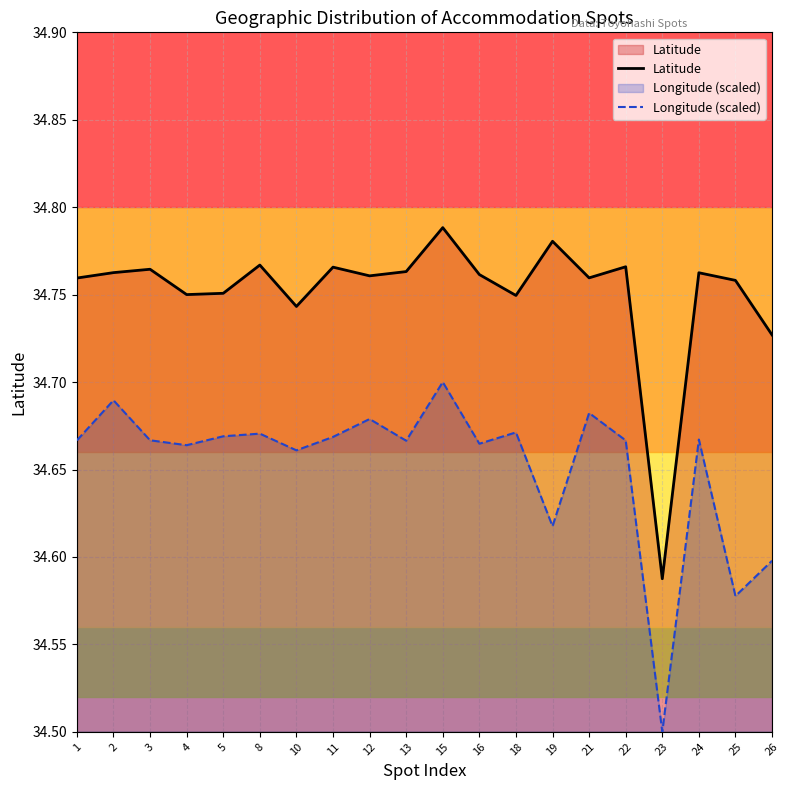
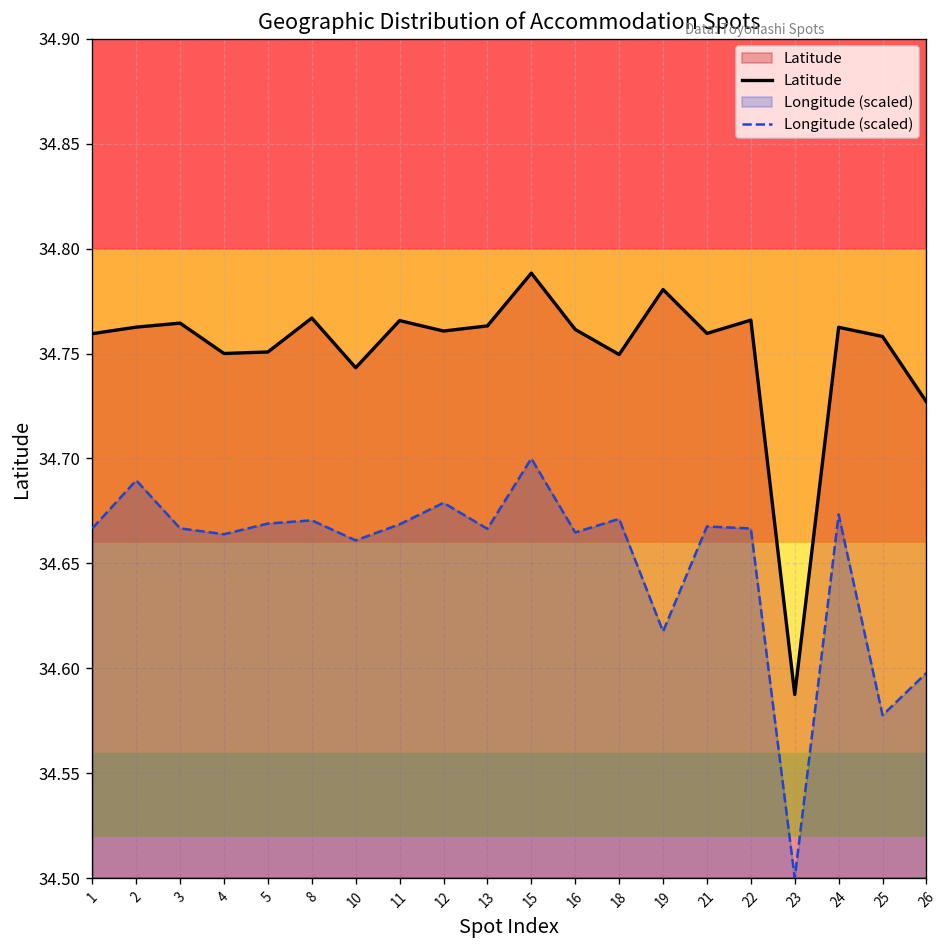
Longitude (scaled), 21: 34.682 -> 34.668
Longitude (scaled), 24: 34.667 -> 34.673
